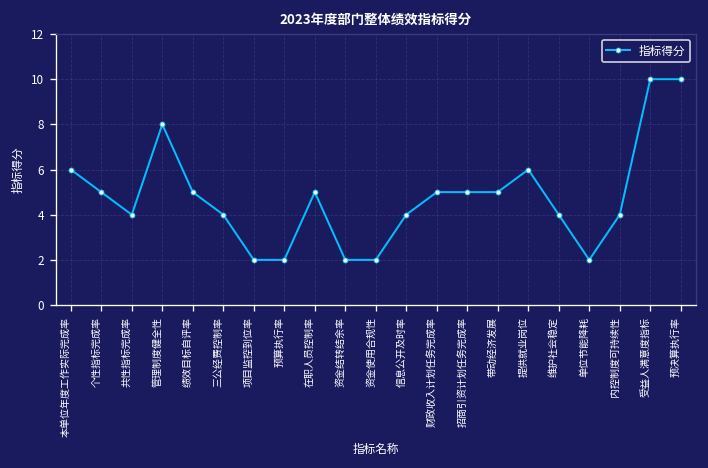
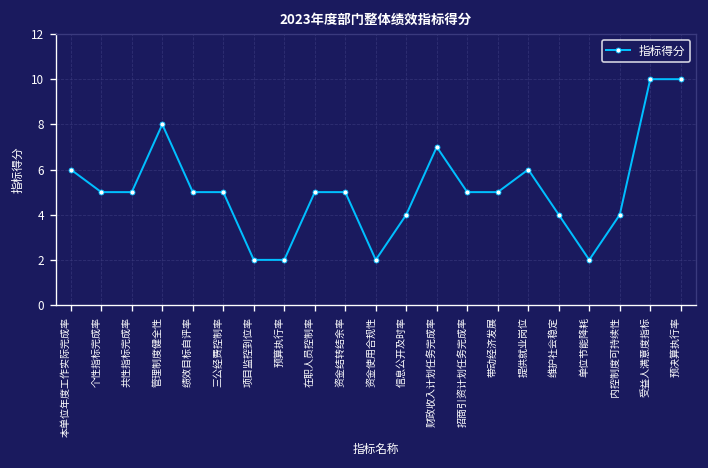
共性指标完成率: 4 -> 5
三公经费控制率: 4 -> 5
资金结转结余率: 2 -> 5
财政收入计划任务完成率: 5 -> 7
